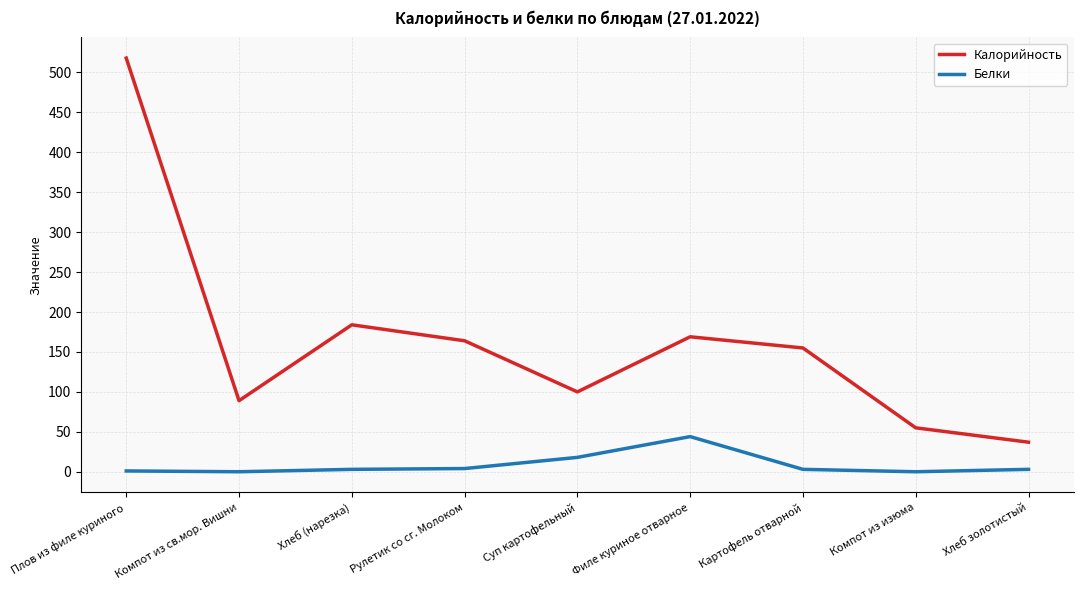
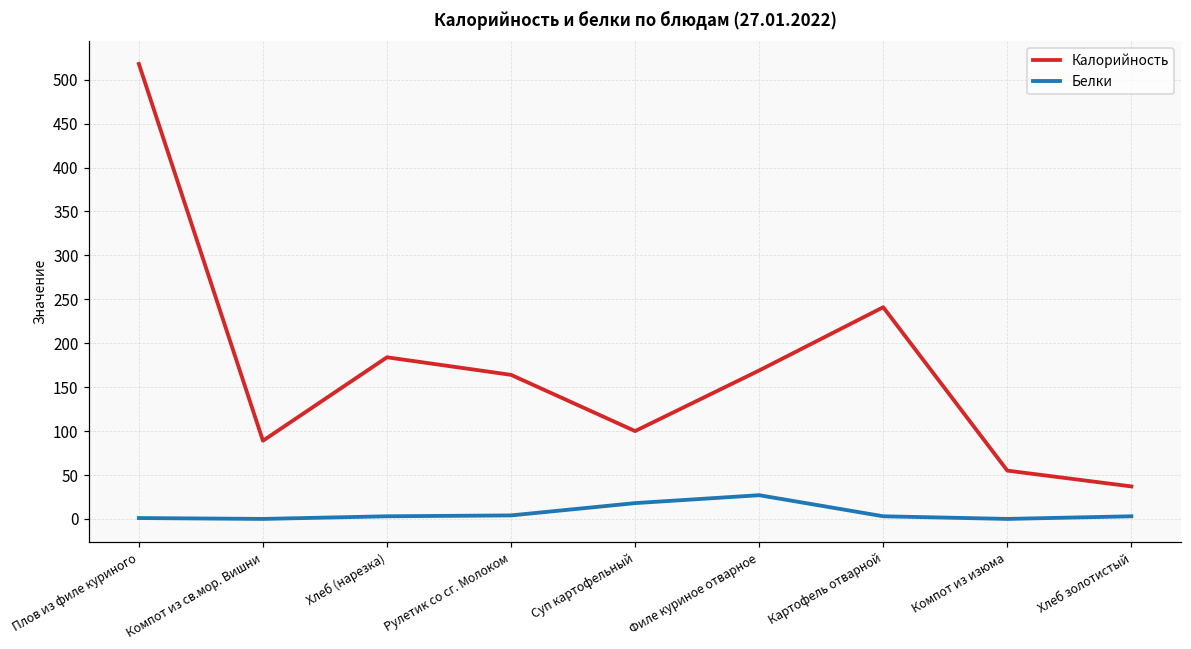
Белки, Филе куриное отварное: 40 -> 30
Калорийность, Картофель отварной: 160 -> 240
